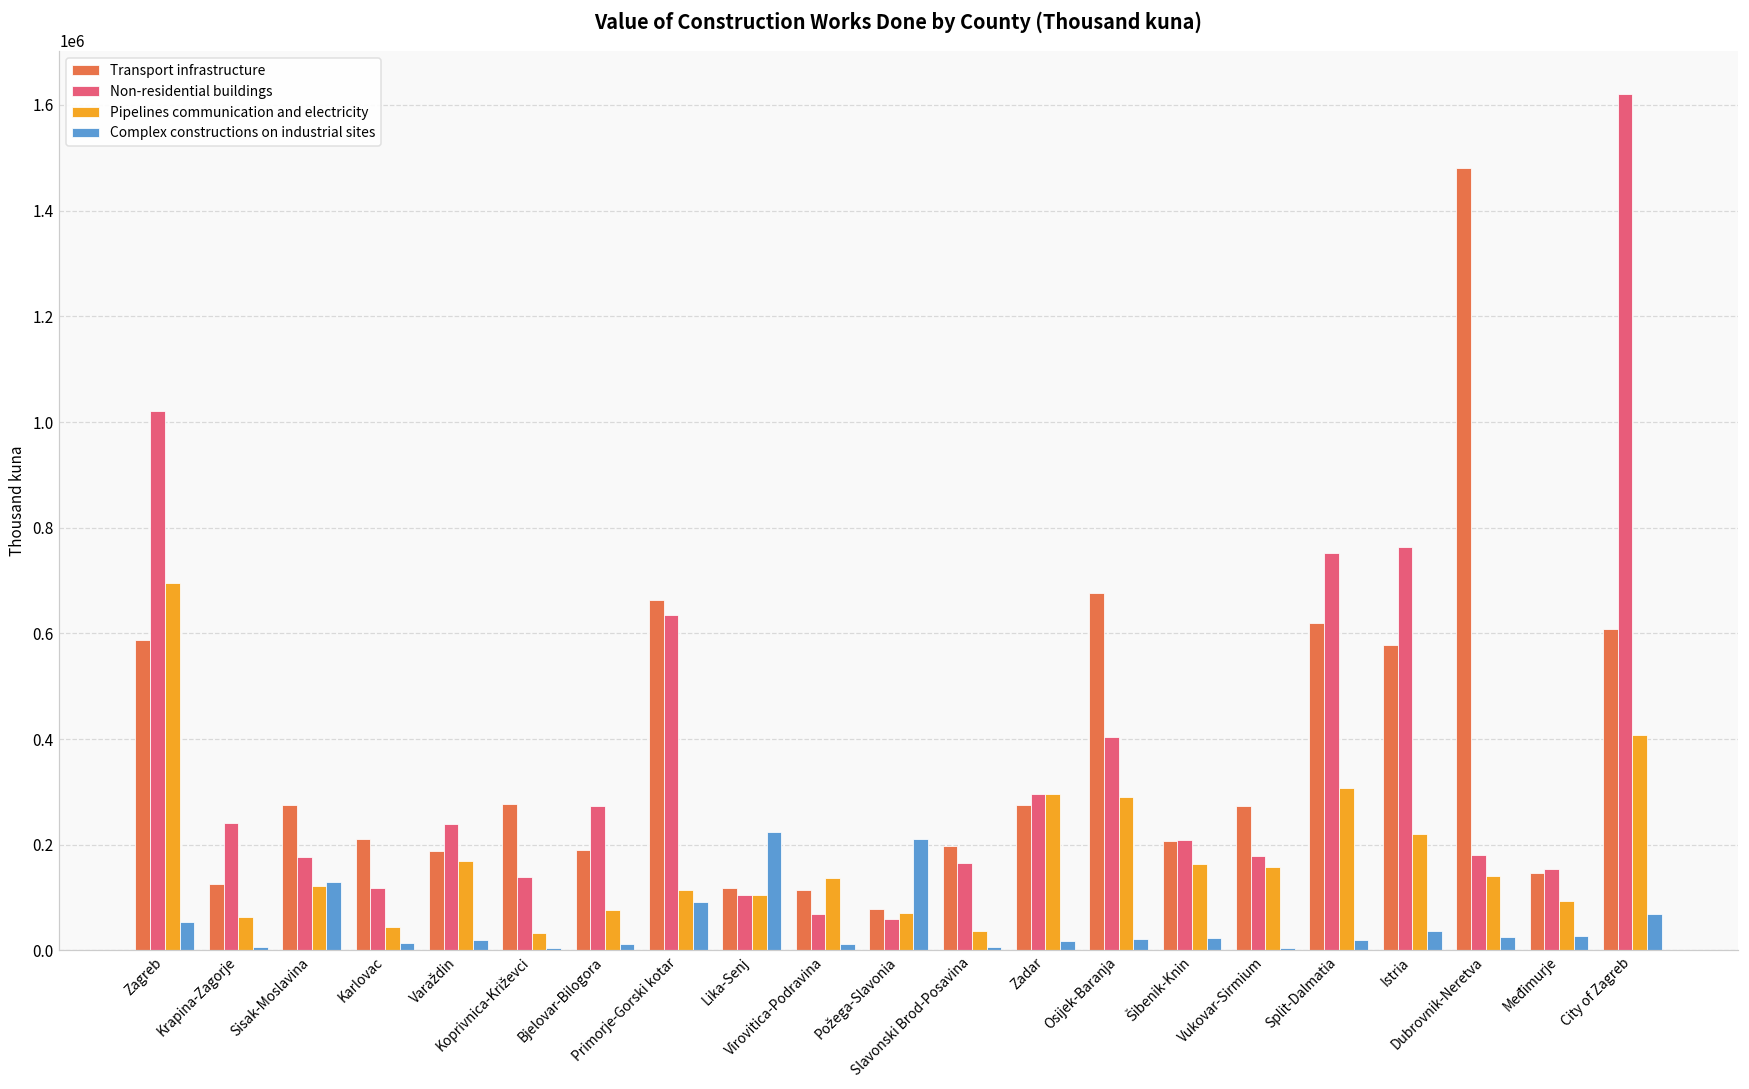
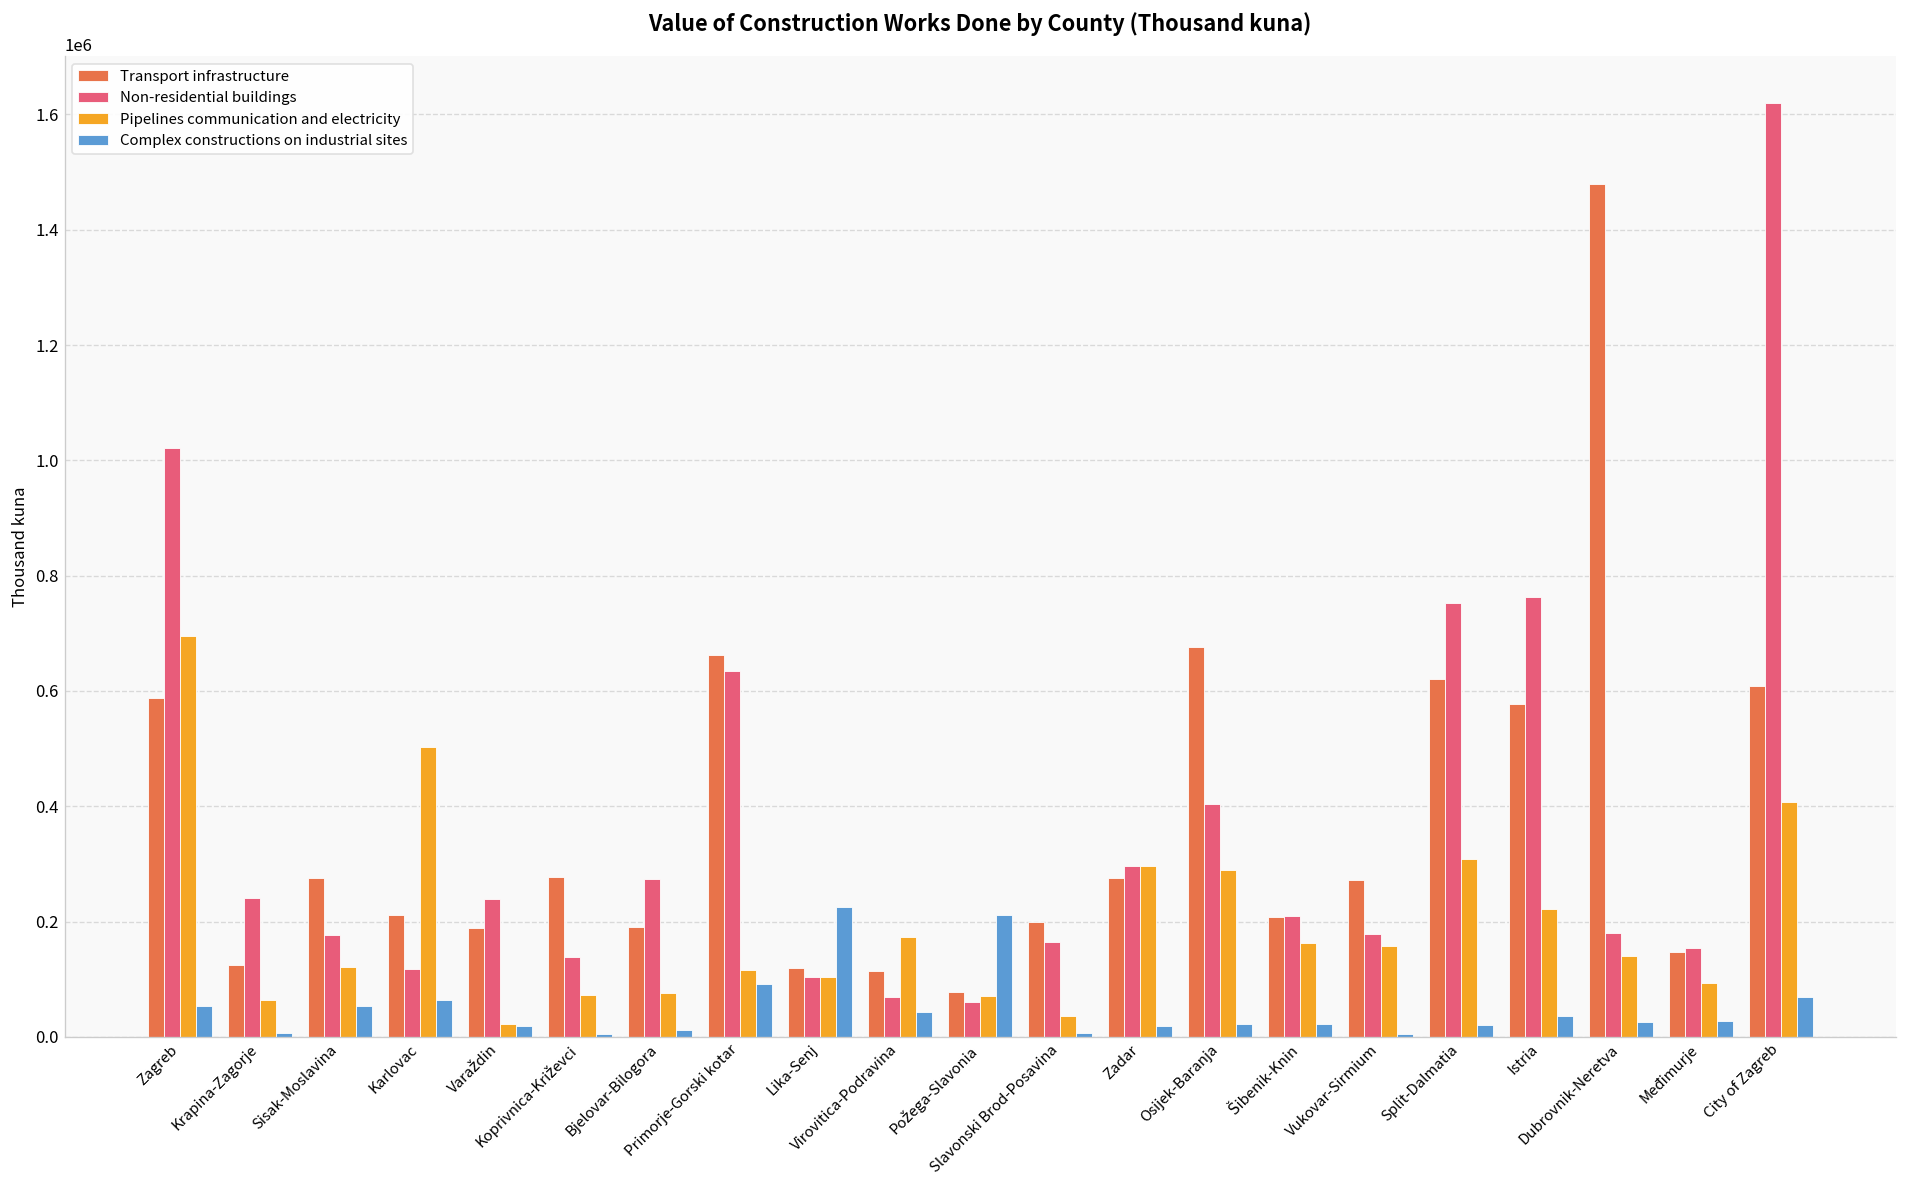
Complex constructions on industrial sites, Sisak-Moslavina: 130000 -> 50000
Pipelines communication and electricity, Karlovac: 50000 -> 500000
Complex constructions on industrial sites, Karlovac: 10000 -> 60000
Pipelines communication and electricity, Varaždin: 170000 -> 20000
Pipelines communication and electricity, Koprivnica-Križevci: 30000 -> 70000
Pipelines communication and electricity, Virovitica-Podravina: 140000 -> 170000
Complex constructions on industrial sites, Virovitica-Podravina: 10000 -> 40000
